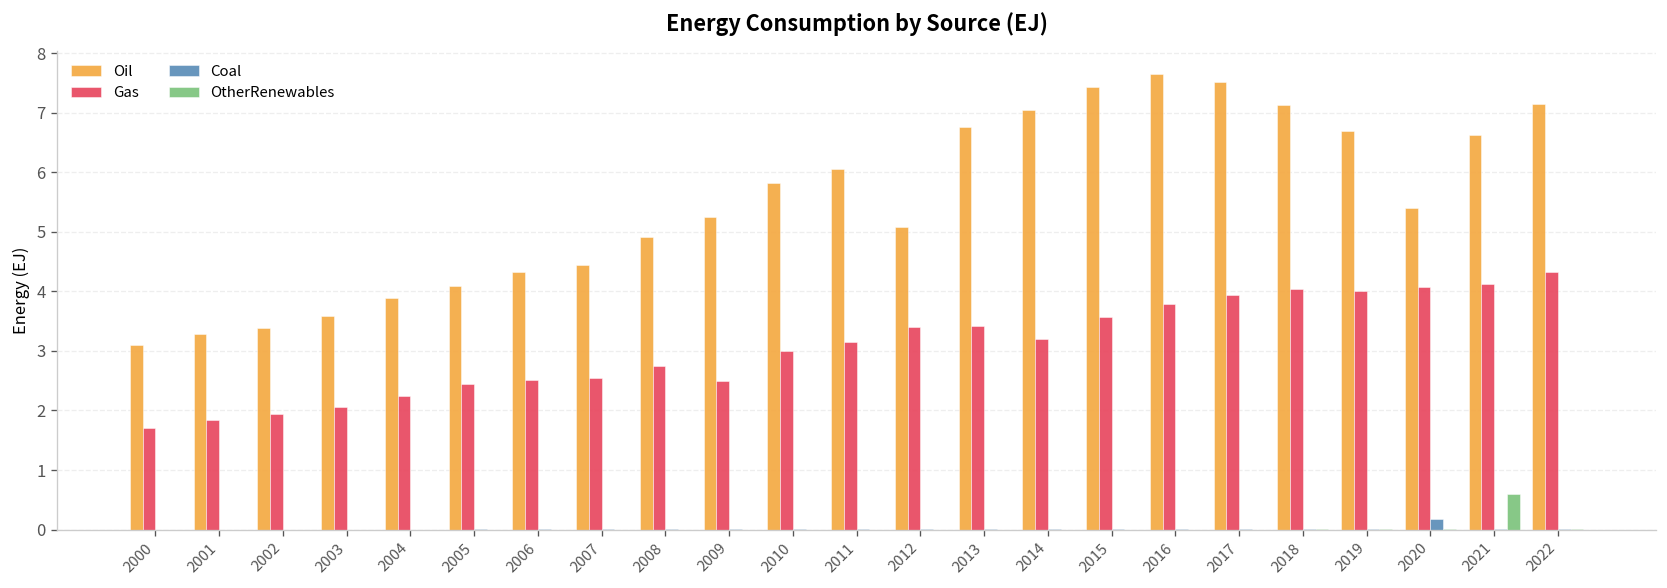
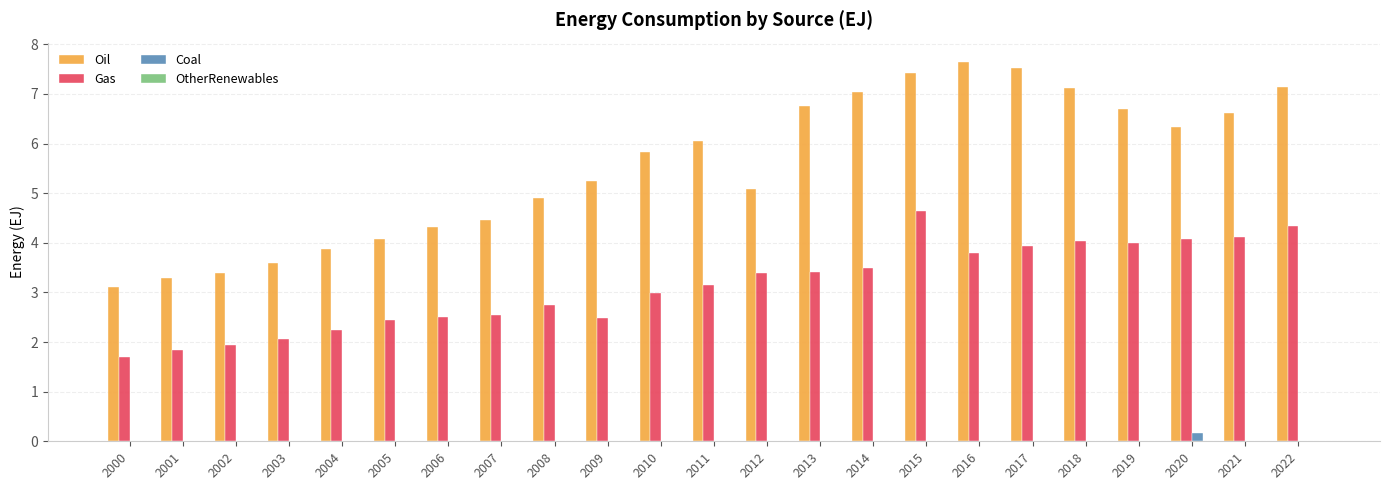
Gas, 2014: 3.2 -> 3.5
Gas, 2015: 3.6 -> 4.6
Oil, 2020: 5.4 -> 6.3
OtherRenewables, 2021: 0.6 -> 0.0
